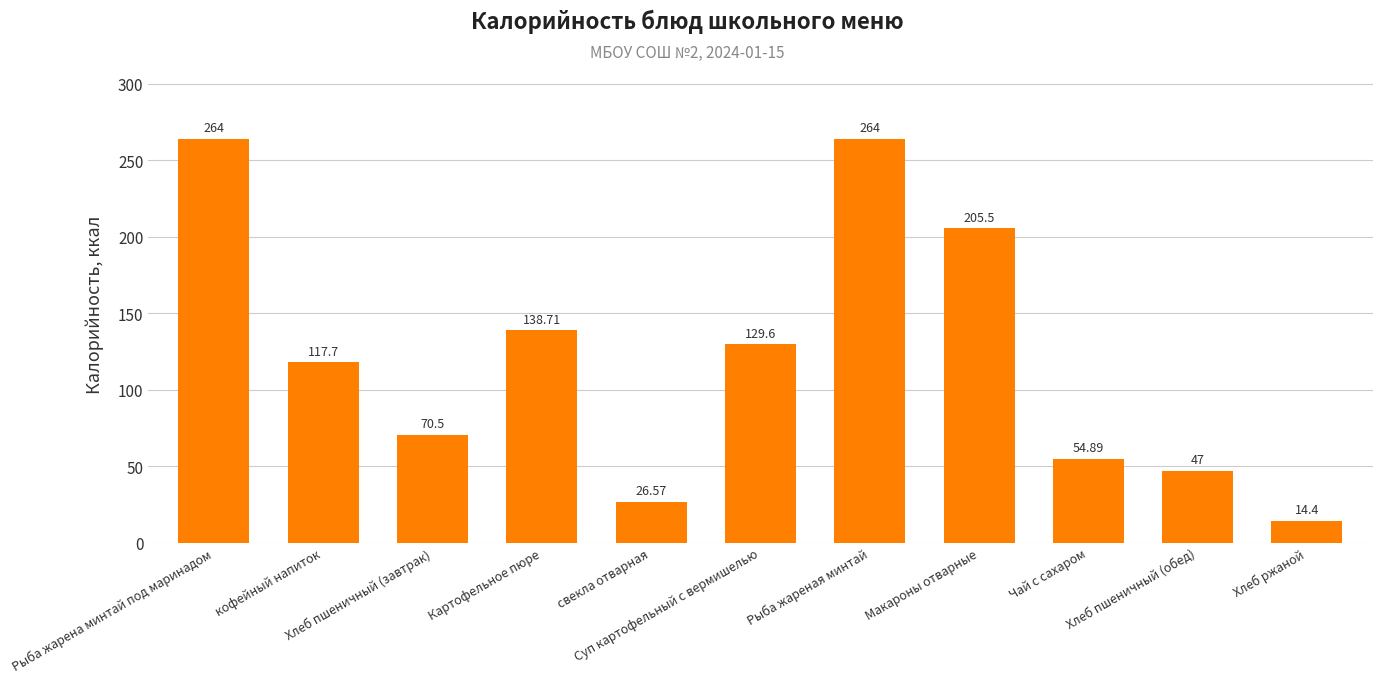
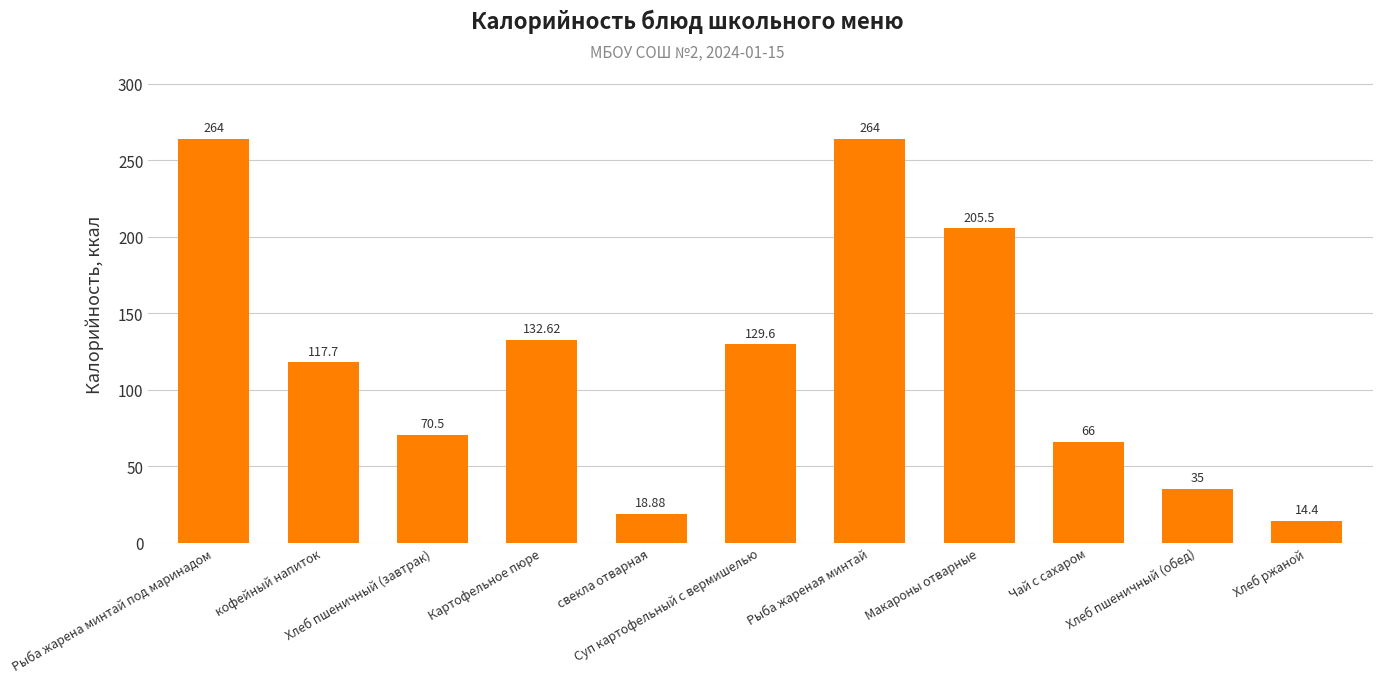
Картофельное пюре: 138.71 -> 132.62
свекла отварная: 26.57 -> 18.88
Чай с сахаром: 54.89 -> 66
Хлеб пшеничный (обед): 47 -> 35
